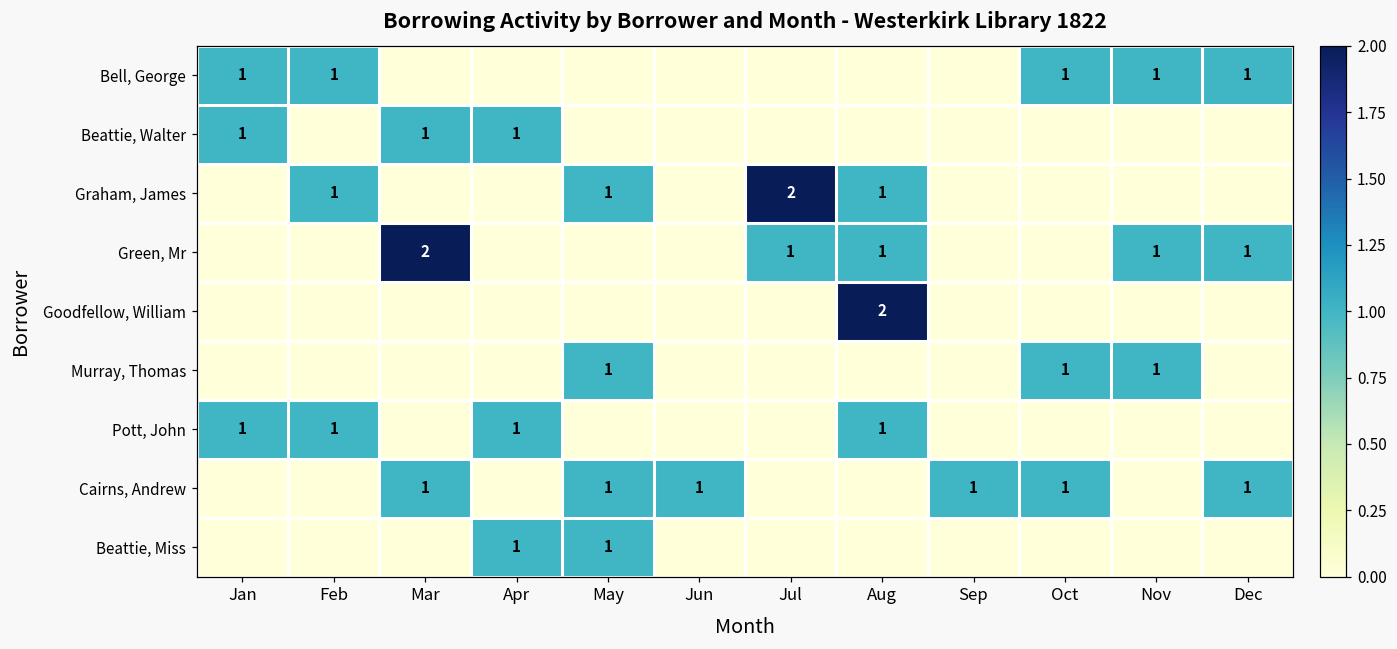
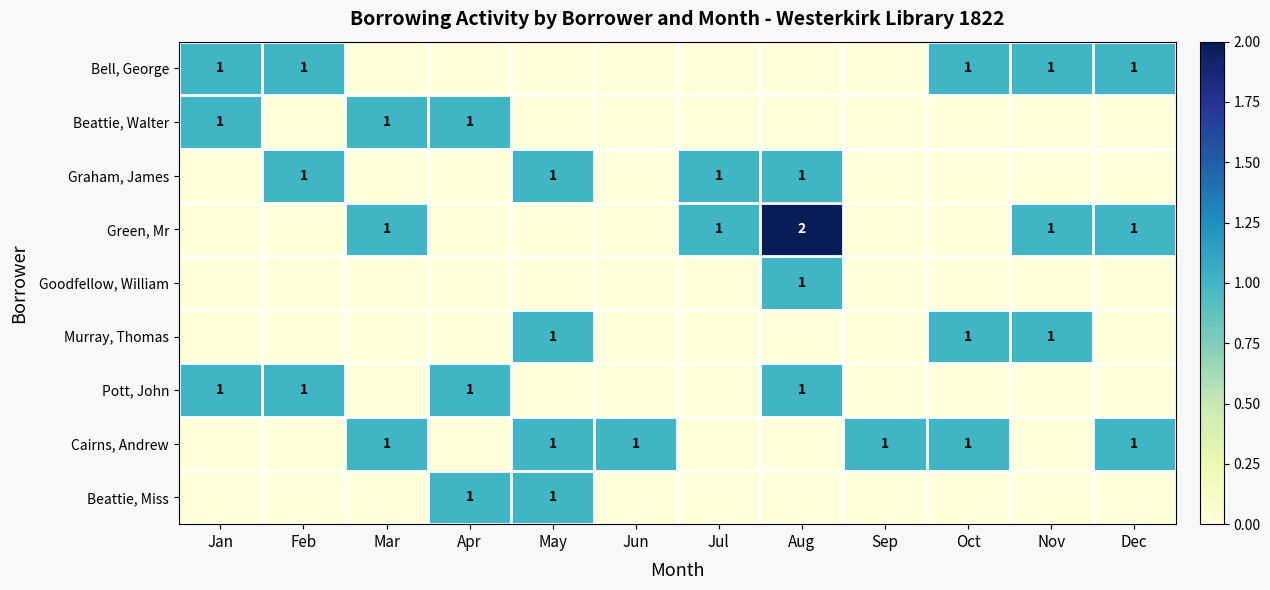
Graham, James, Jul: 2 -> 1
Green, Mr, Mar: 2 -> 1
Green, Mr, Aug: 1 -> 2
Goodfellow, William, Aug: 2 -> 1
